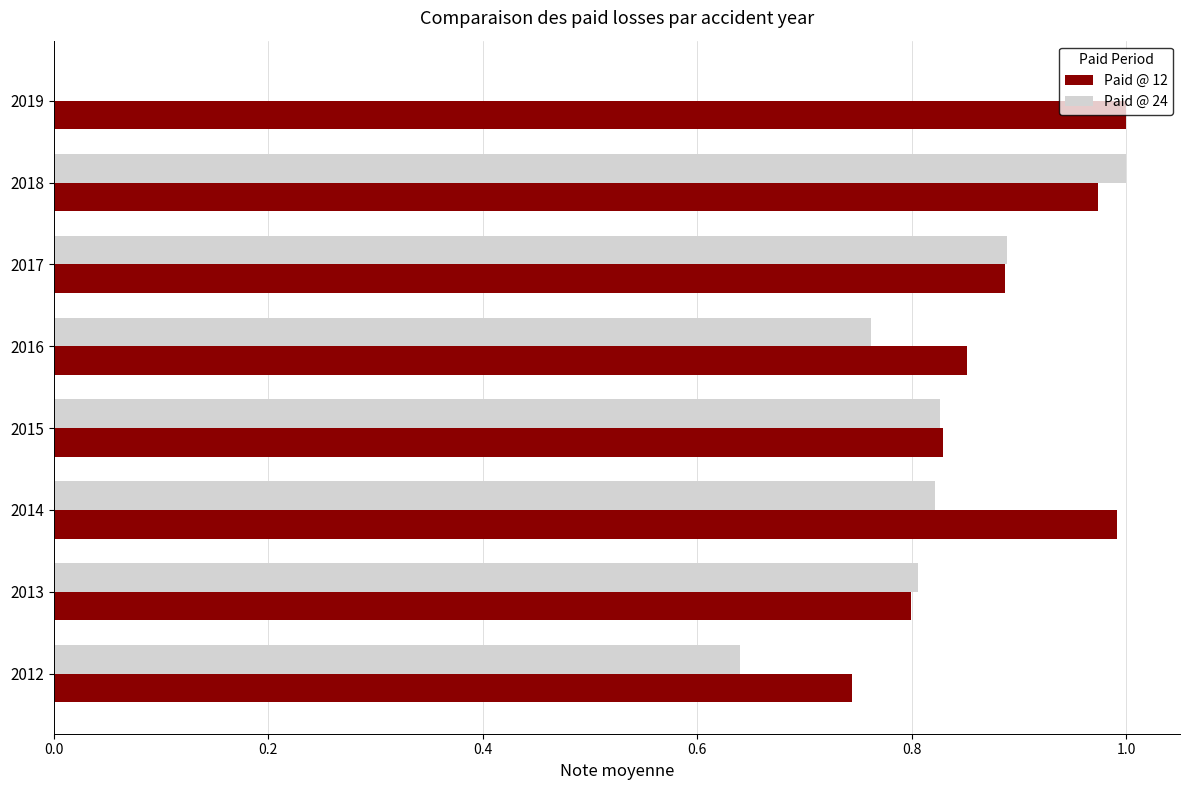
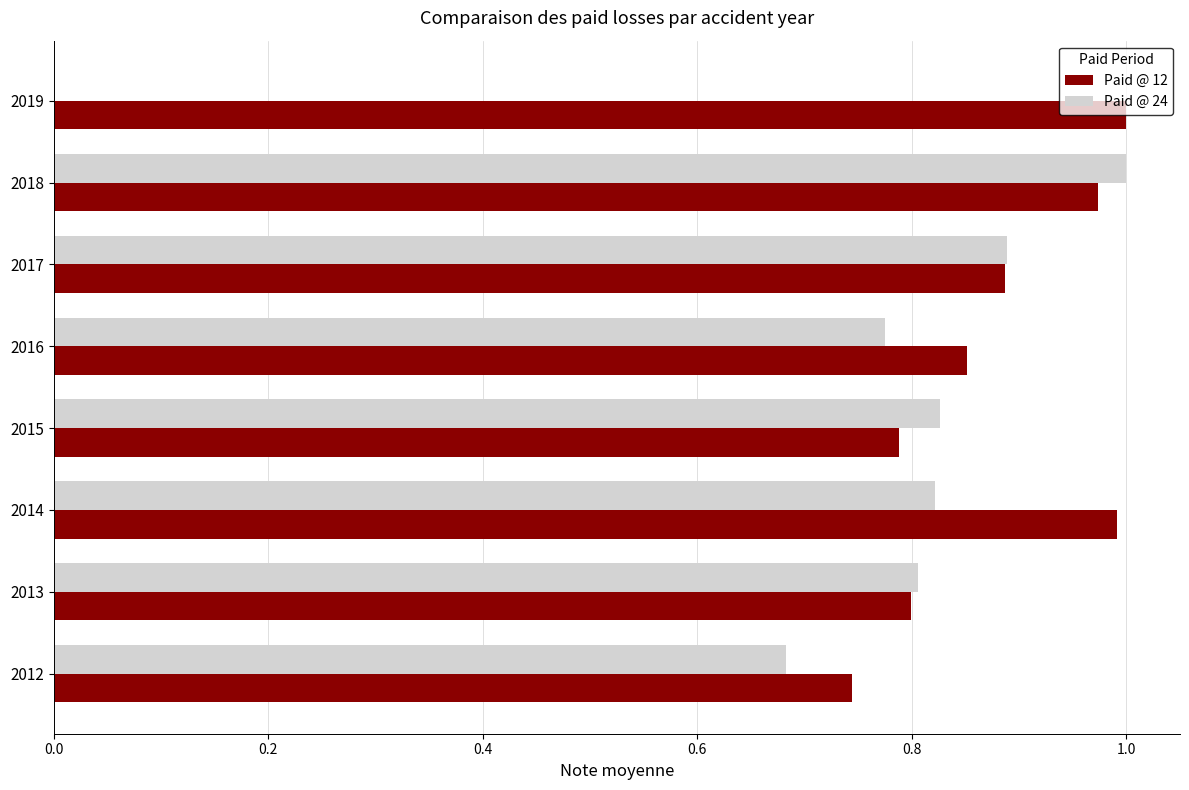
Paid @ 24, 2016: 0.762 -> 0.775
Paid @ 12, 2015: 0.829 -> 0.788
Paid @ 24, 2012: 0.639 -> 0.682
